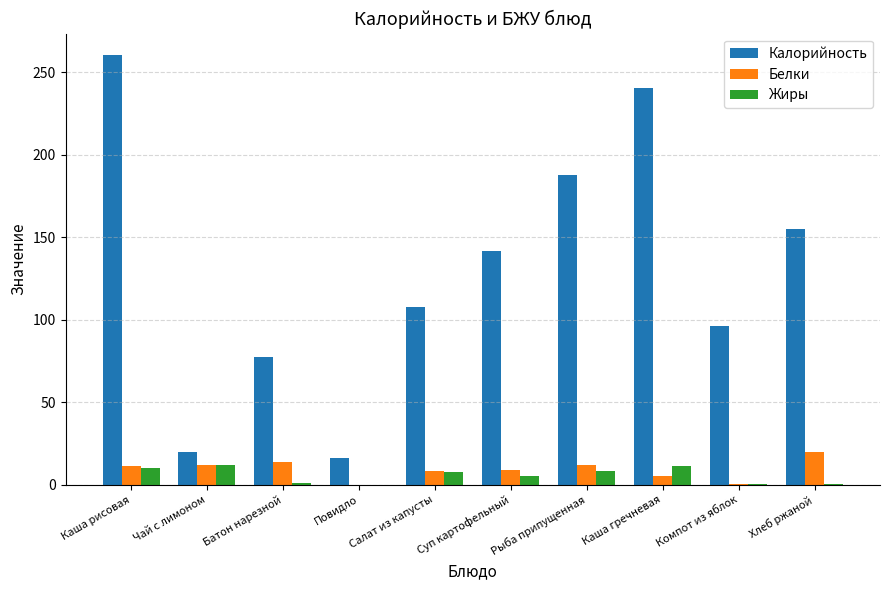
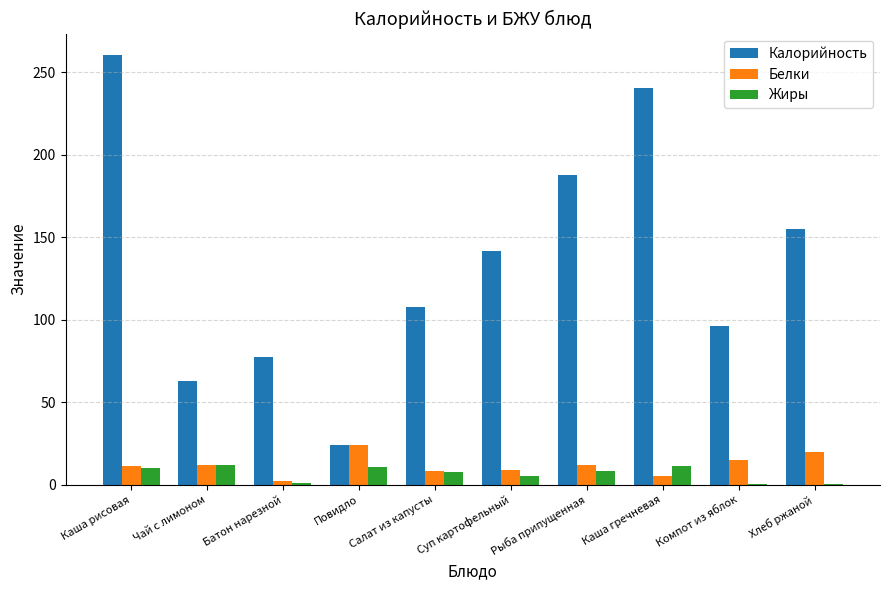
Калорийность, Чай с лимоном: 20 -> 63
Белки, Батон нарезной: 14 -> 2
Калорийность, Повидло: 16 -> 24
Белки, Повидло: 0 -> 24
Жиры, Повидло: 0 -> 11
Белки, Компот из яблок: 1 -> 15
